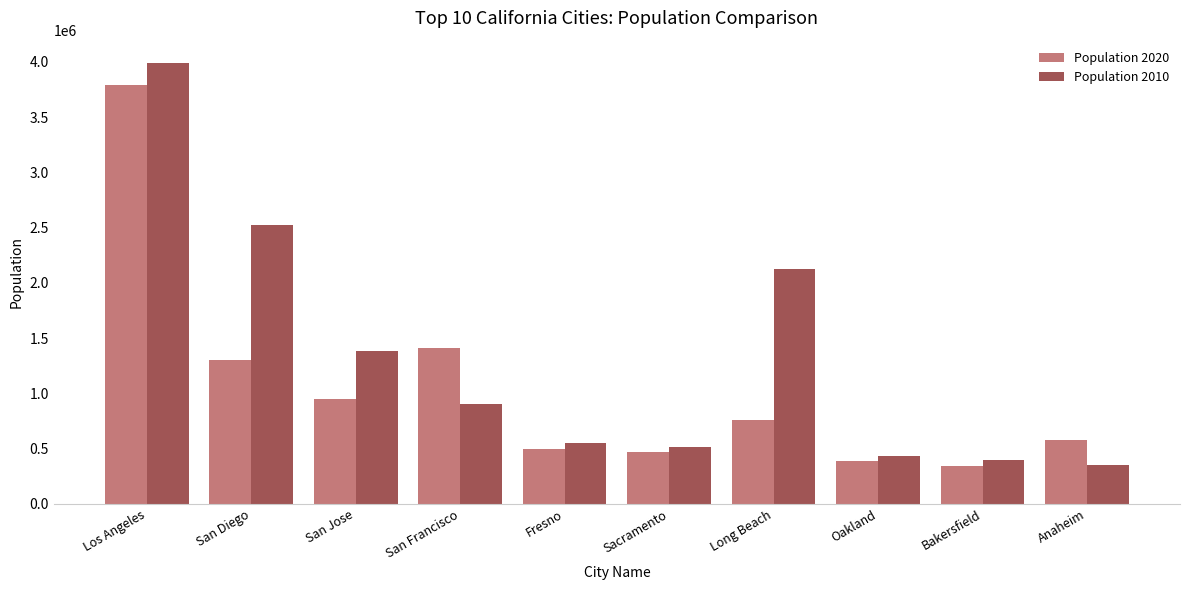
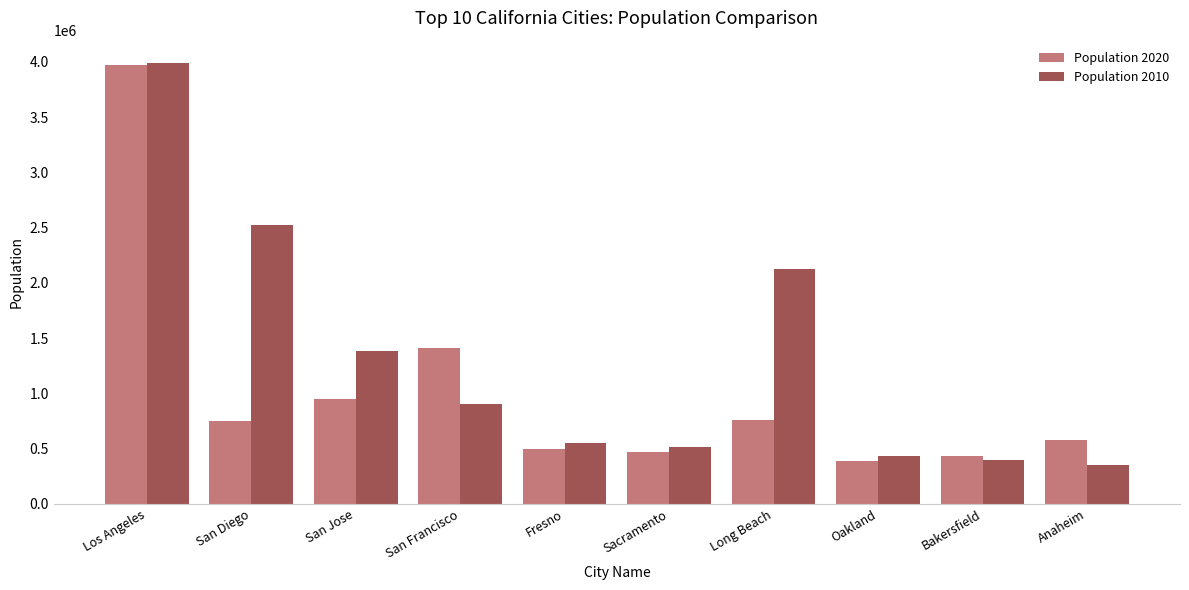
Population 2020, Los Angeles: 3790000 -> 3970000
Population 2020, San Diego: 1300000 -> 750000
Population 2020, Bakersfield: 350000 -> 430000
